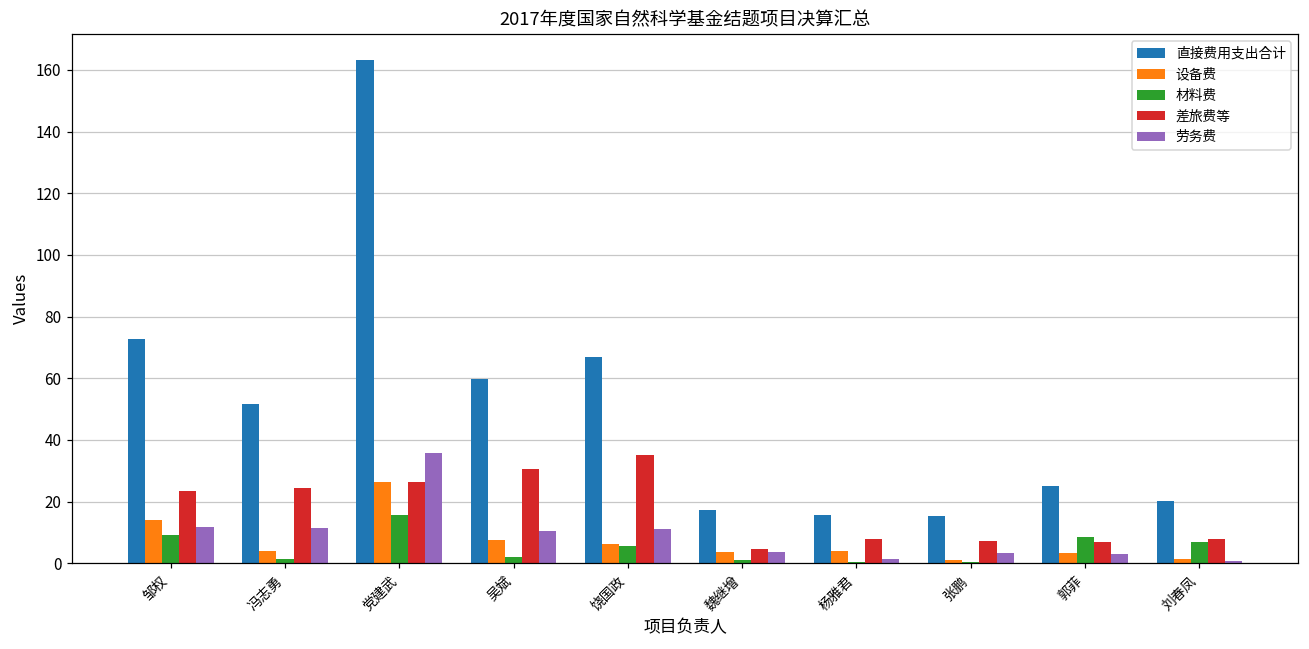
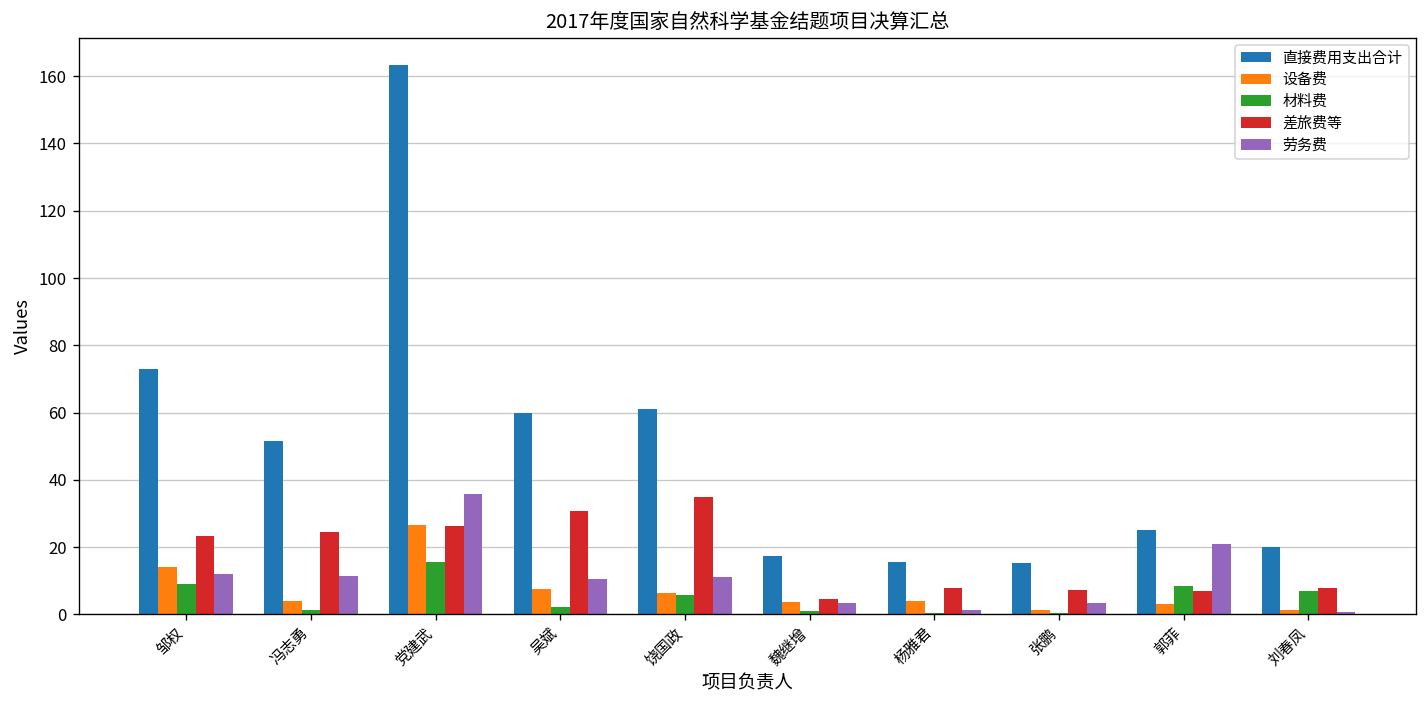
直接费用支出合计, 饶国政: 67 -> 61
劳务费, 郭菲: 3 -> 21
